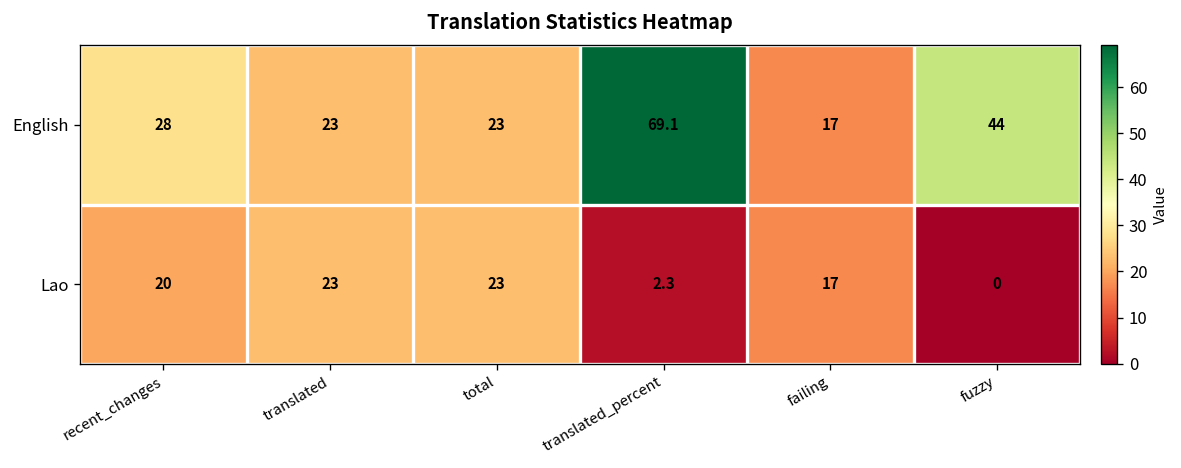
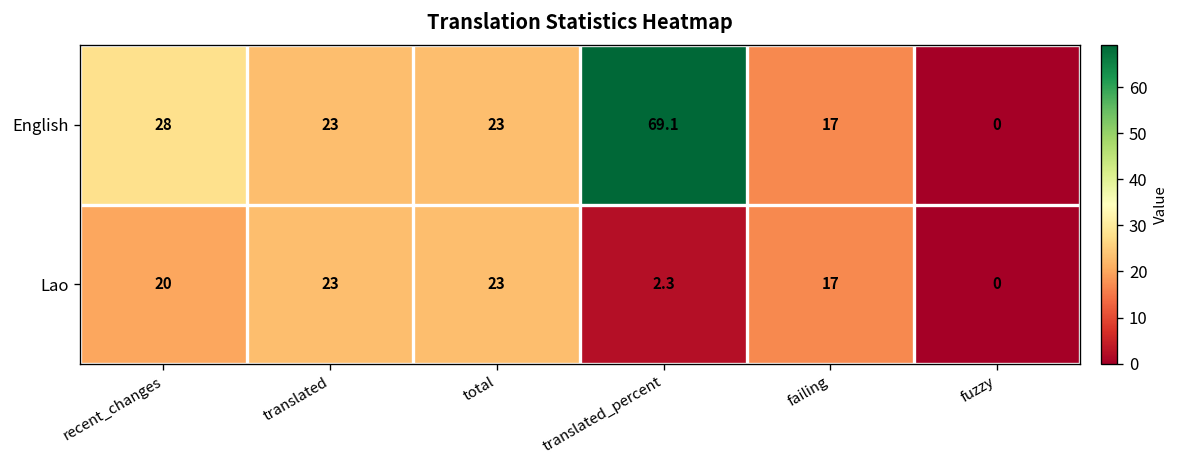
English, fuzzy: 44 -> 0
